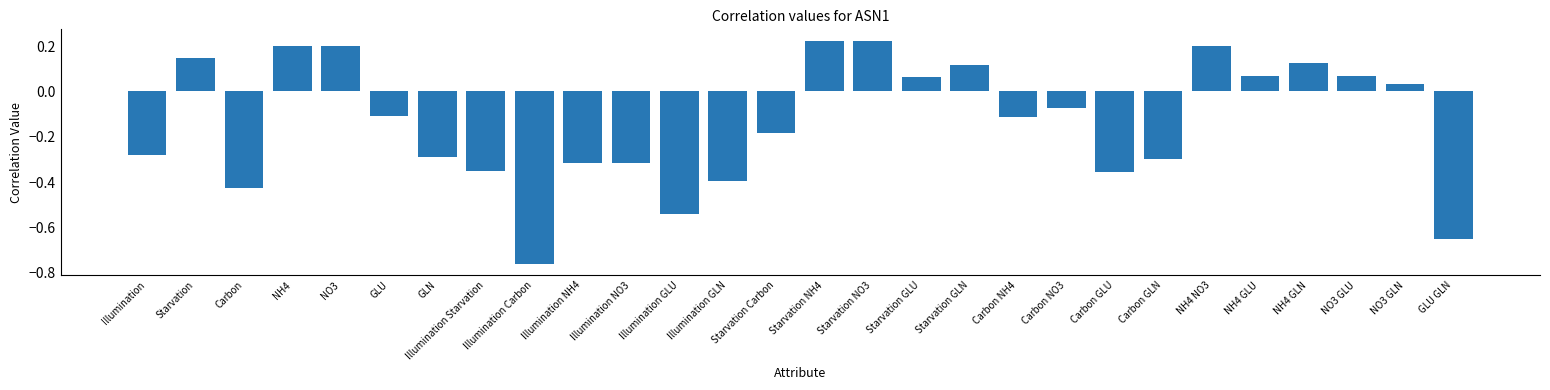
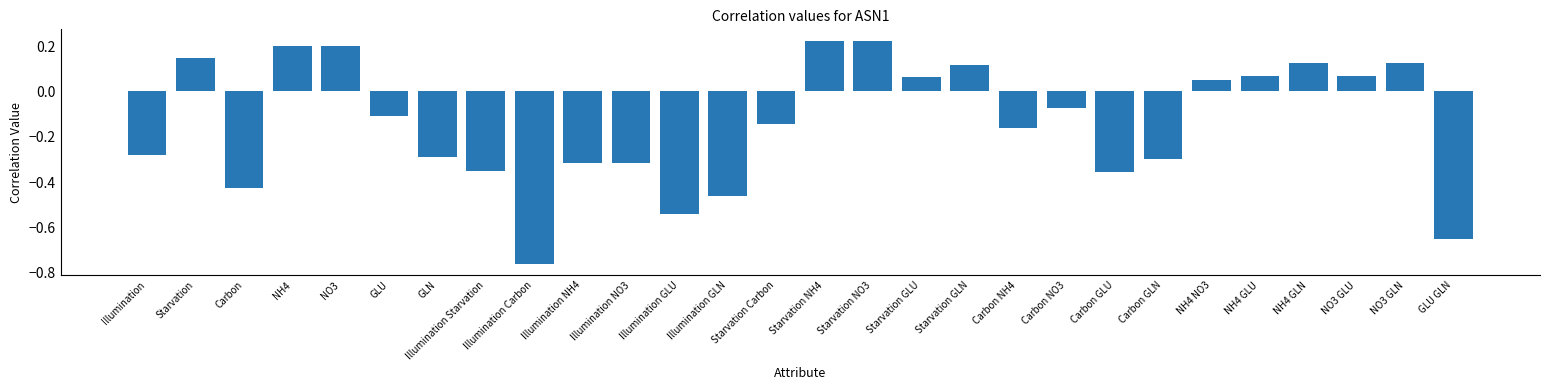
Illumination GLN: -0.40 -> -0.46
Starvation Carbon: -0.18 -> -0.14
Carbon NH4: -0.11 -> -0.16
NH4 NO3: 0.20 -> 0.05
NO3 GLN: 0.03 -> 0.13
